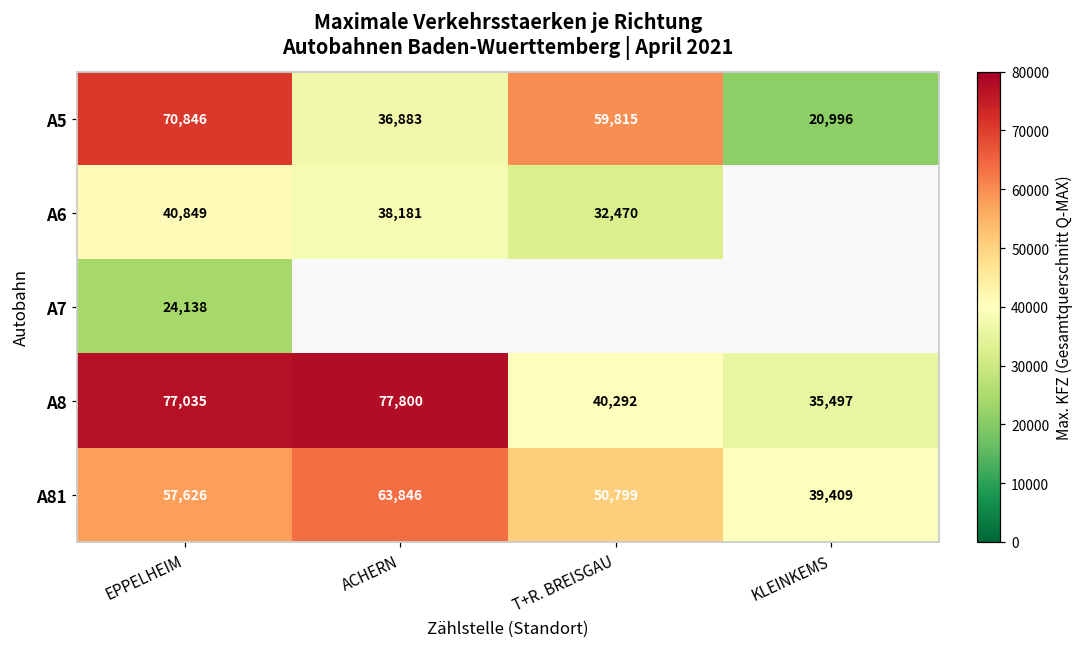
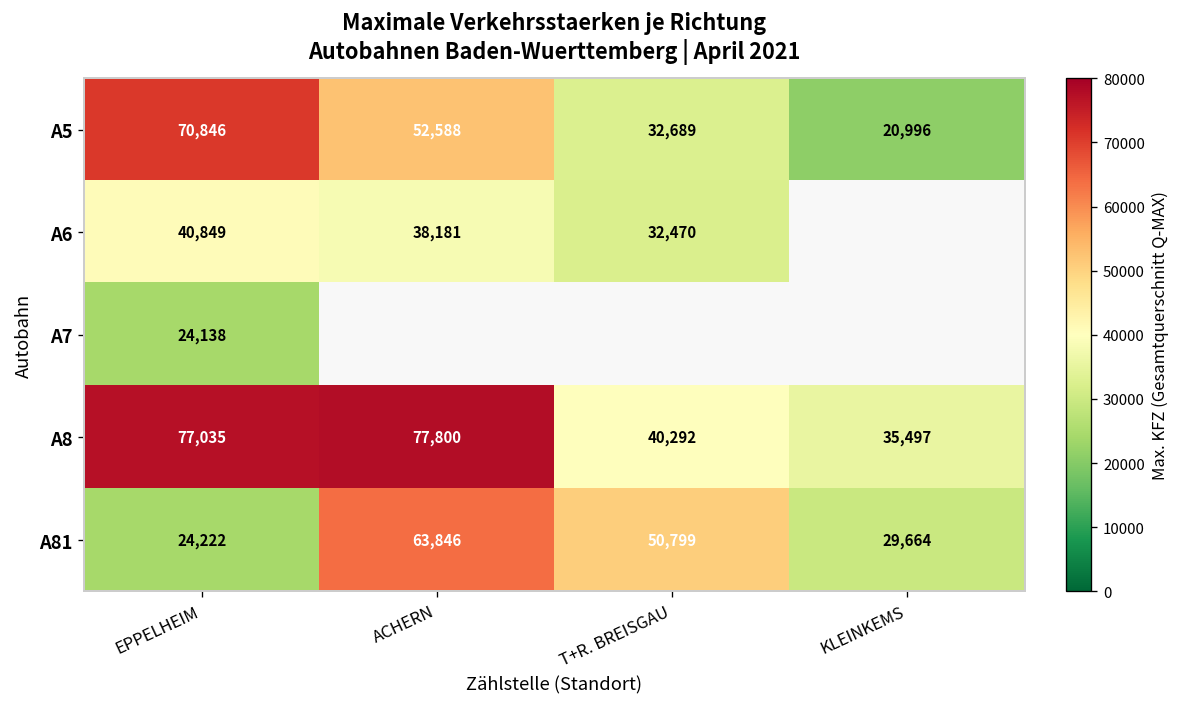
A5, ACHERN: 36,883 -> 52,588
A5, T+R. BREISGAU: 59,815 -> 32,689
A81, EPPELHEIM: 57,626 -> 24,222
A81, KLEINKEMS: 39,409 -> 29,664
